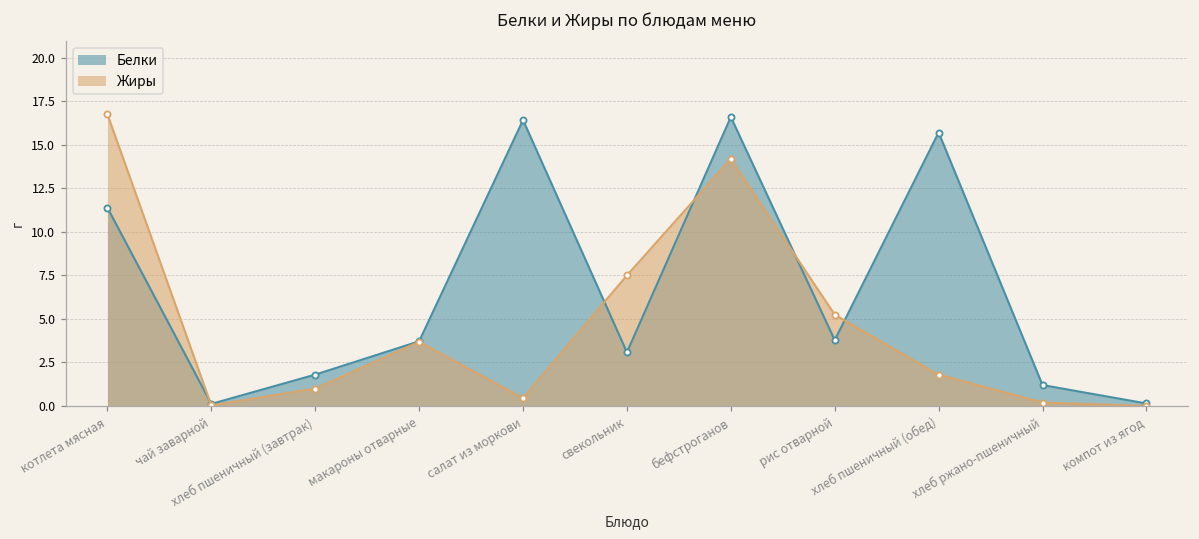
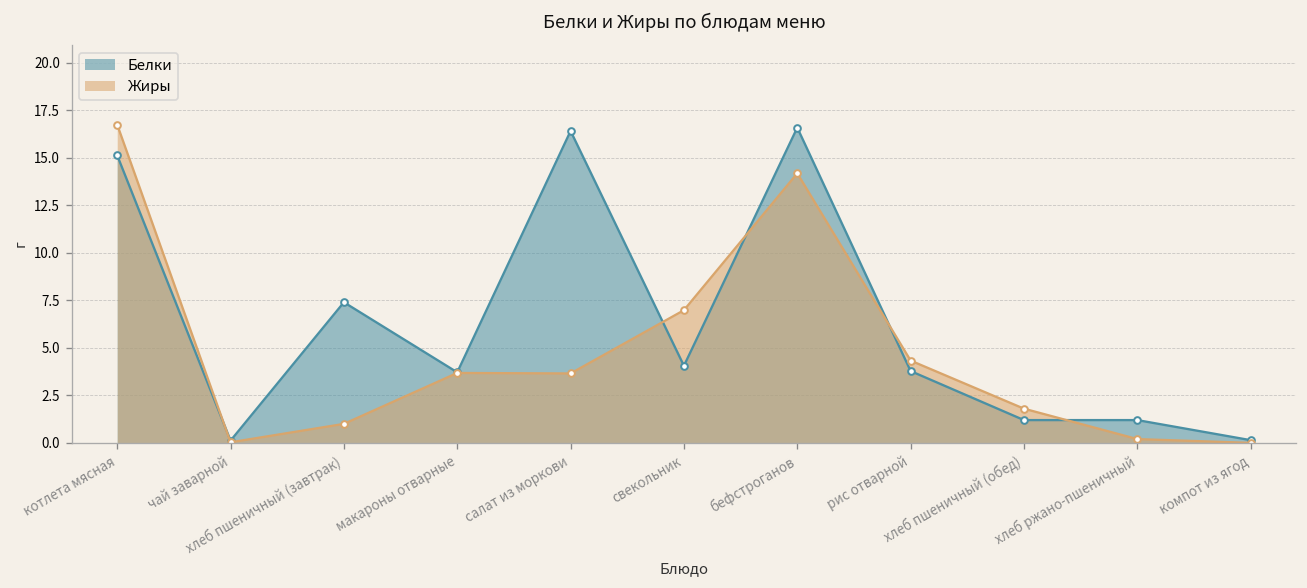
Белки, котлета мясная: 11.4 -> 15.1
Белки, хлеб пшеничный (завтрак): 1.8 -> 7.4
Жиры, салат из моркови: 0.5 -> 3.7
Белки, свекольник: 3.1 -> 4.1
Жиры, свекольник: 7.5 -> 7.0
Жиры, рис отварной: 5.2 -> 4.3
Белки, хлеб пшеничный (обед): 15.7 -> 1.2
